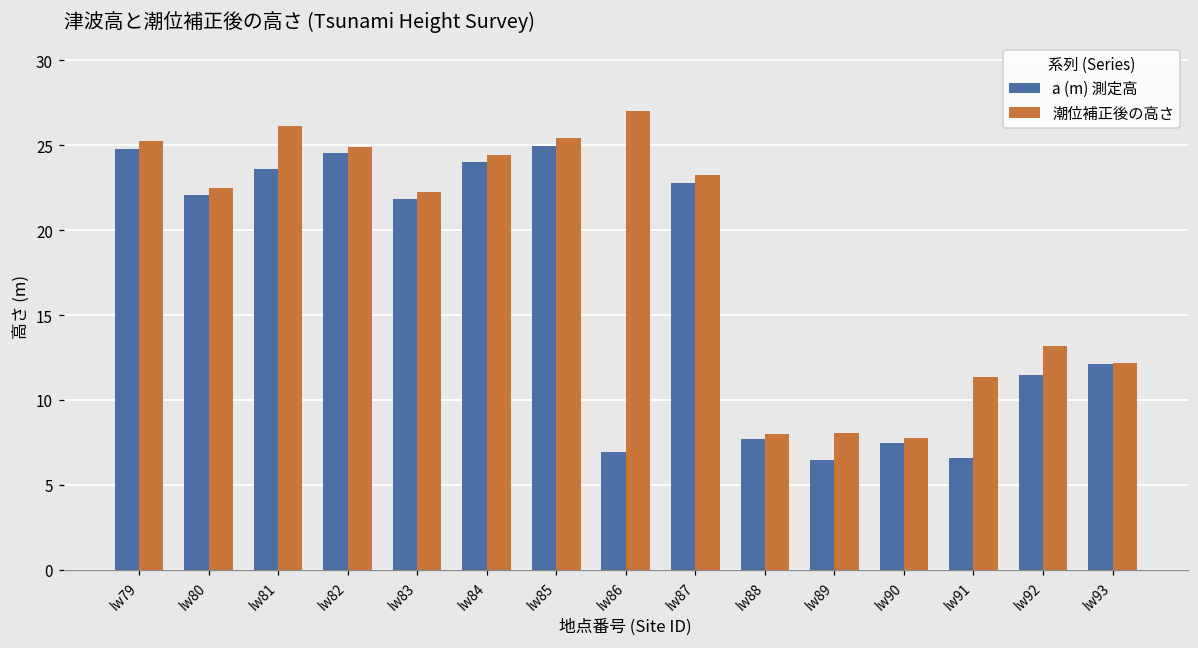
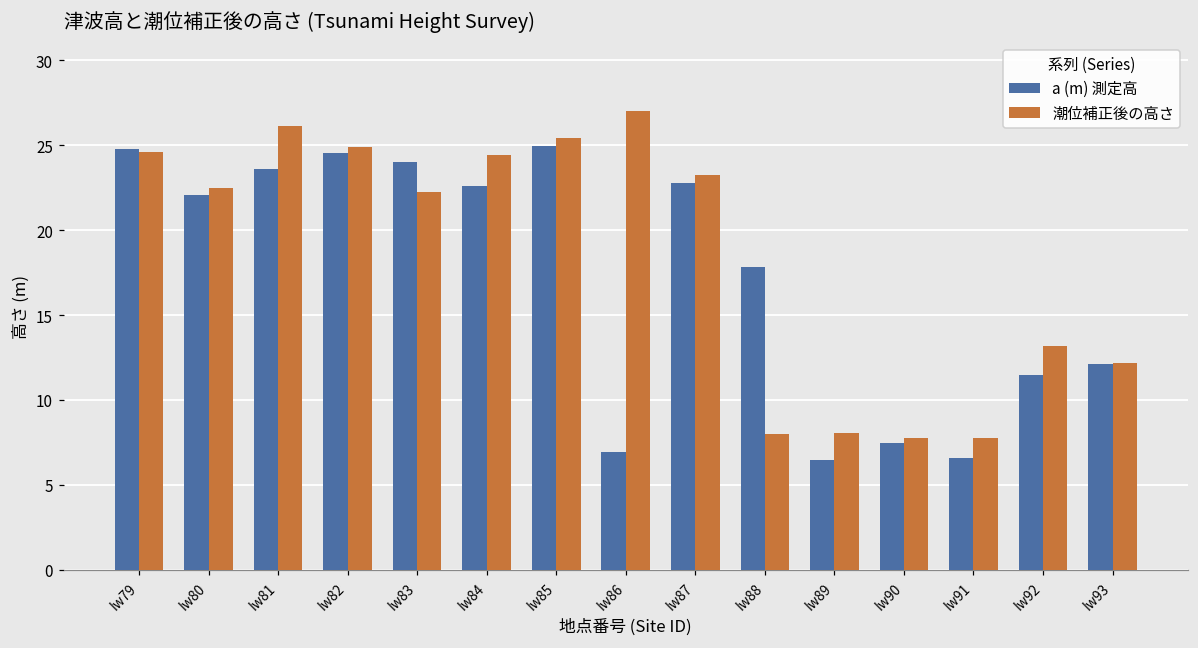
潮位補正後の高さ, Iw79: 25.2 -> 24.6
a (m) 測定高, Iw83: 21.8 -> 24.0
a (m) 測定高, Iw84: 24.0 -> 22.6
a (m) 測定高, Iw88: 7.7 -> 17.8
潮位補正後の高さ, Iw91: 11.4 -> 7.7
